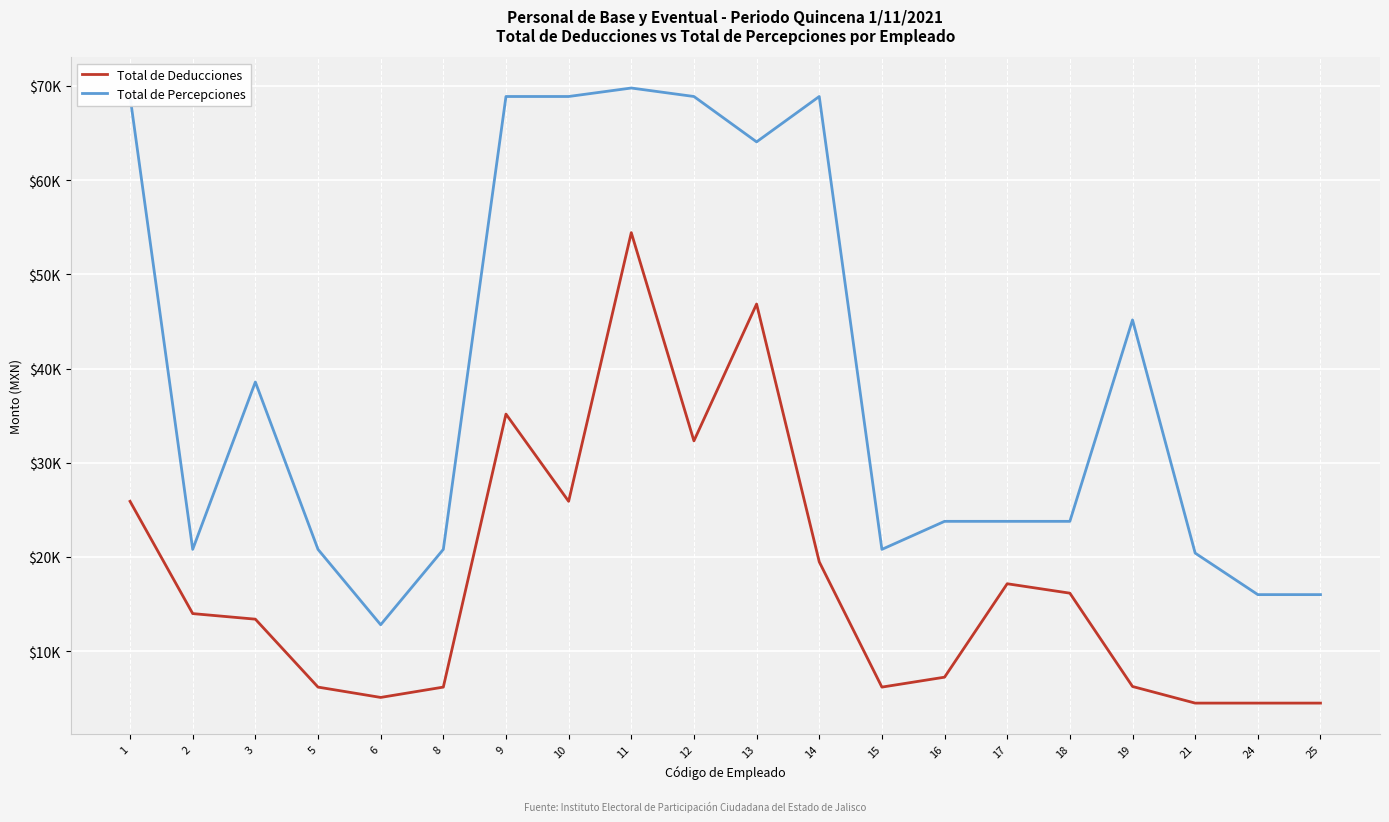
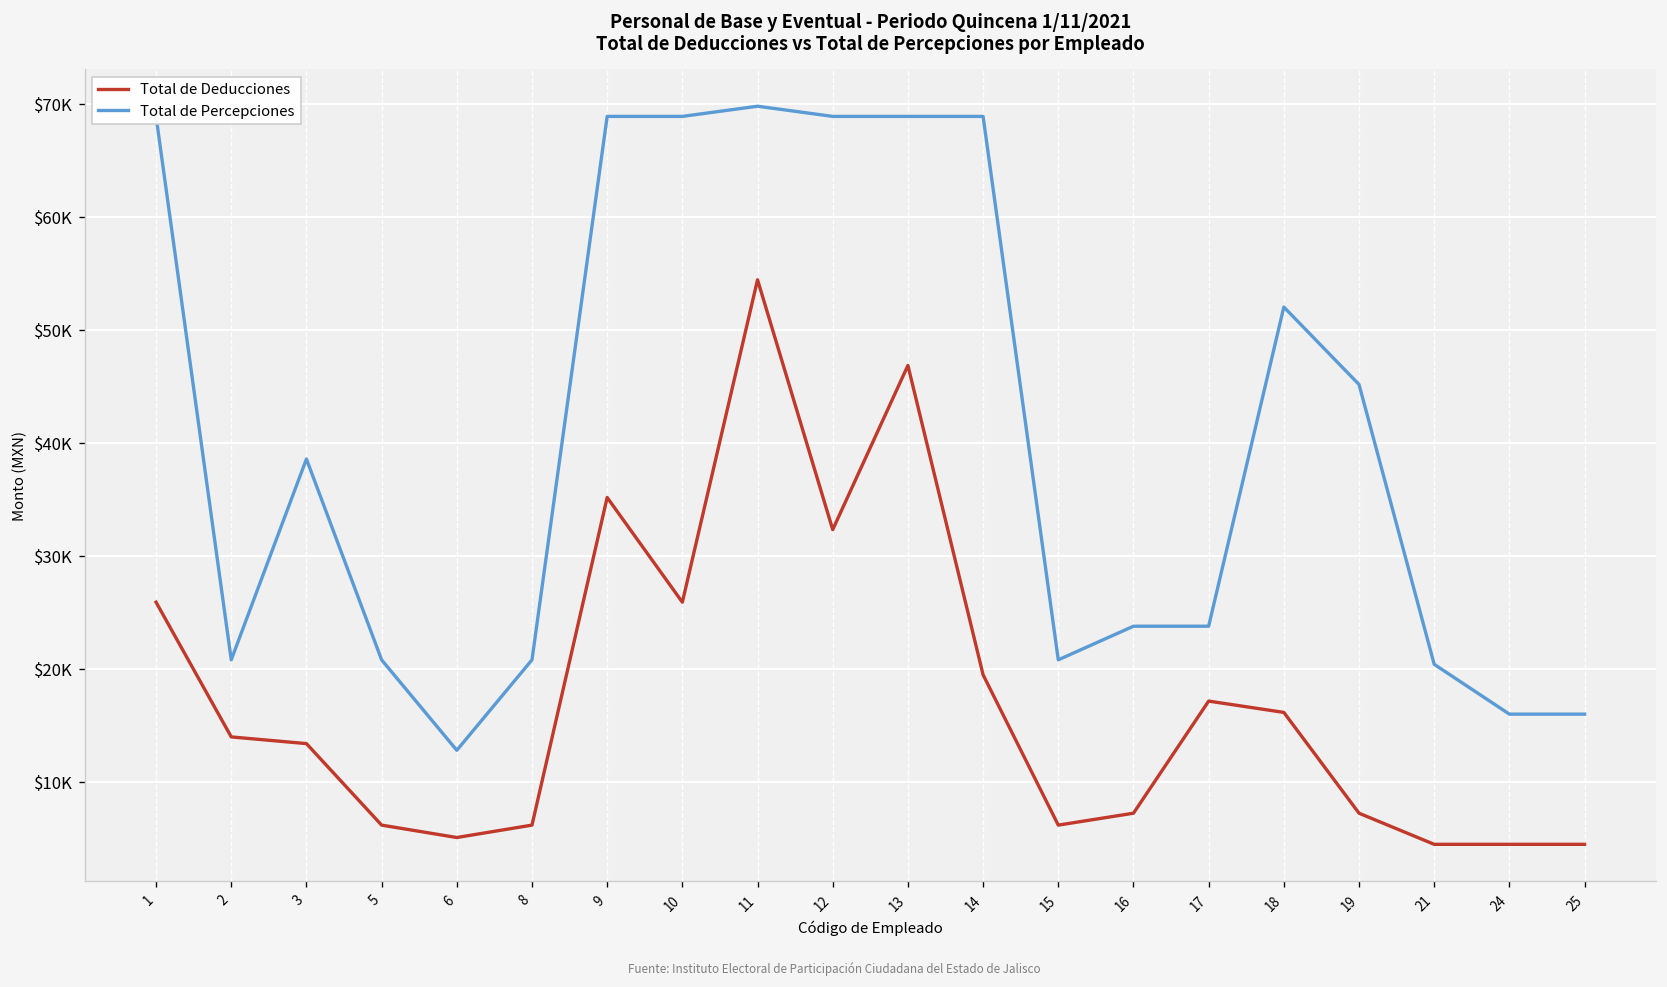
Total de Percepciones, 13: $64000 -> $69000
Total de Percepciones, 18: $24000 -> $52000
Total de Deducciones, 19: $6000 -> $7000
